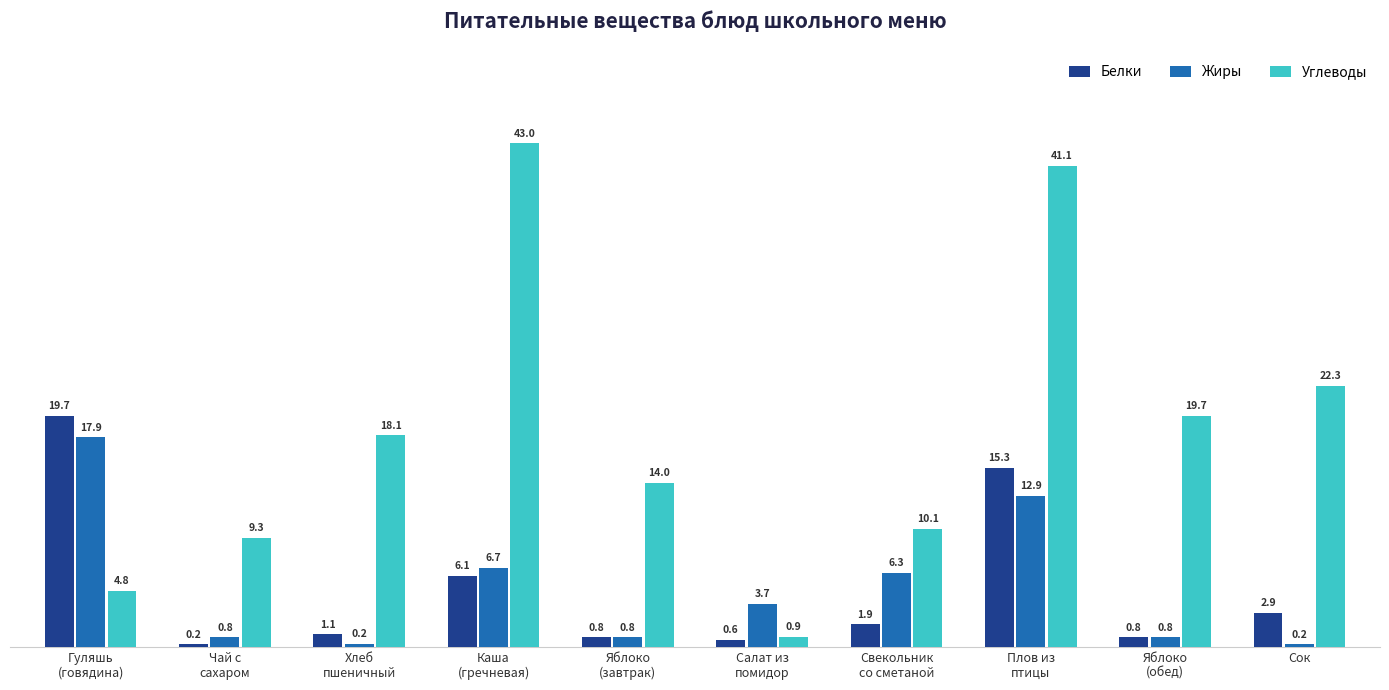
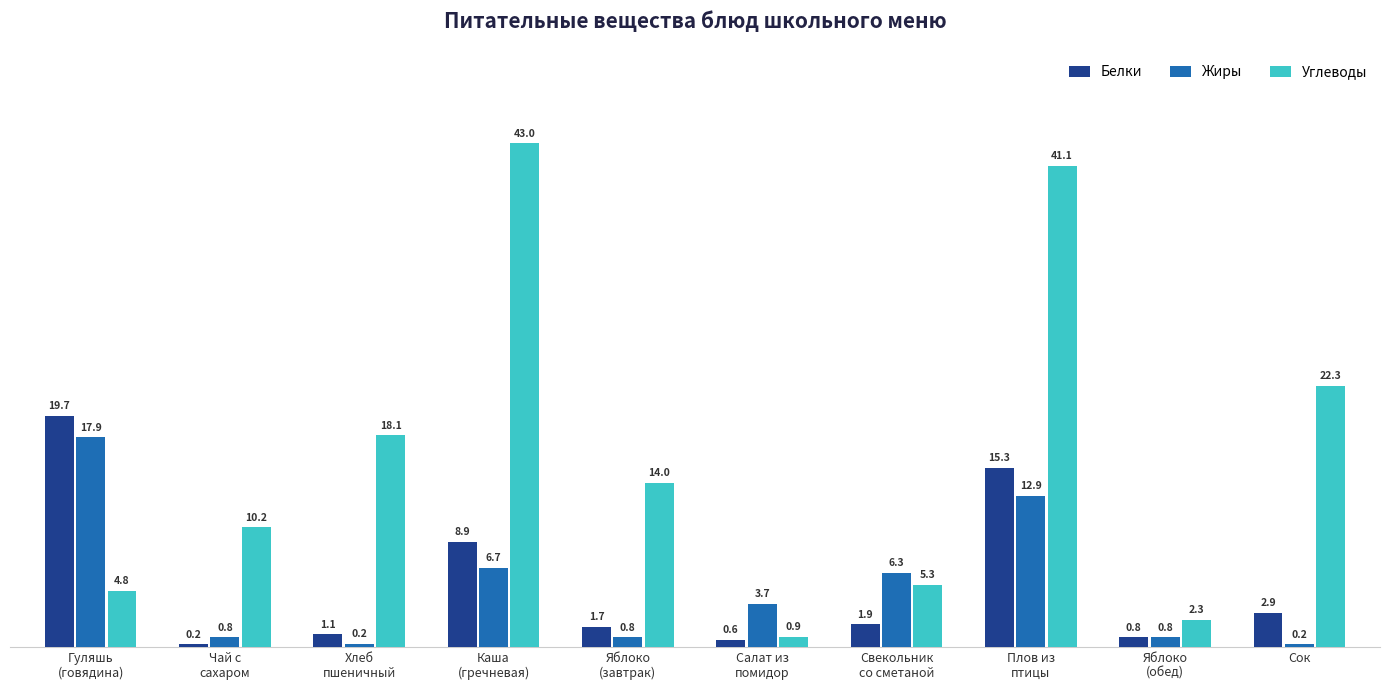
Углеводы, Чай с сахаром: 9.3 -> 10.2
Белки, Каша (гречневая): 6.1 -> 8.9
Белки, Яблоко (завтрак): 0.8 -> 1.7
Углеводы, Свекольник со сметаной: 10.1 -> 5.3
Углеводы, Яблоко (обед): 19.7 -> 2.3
